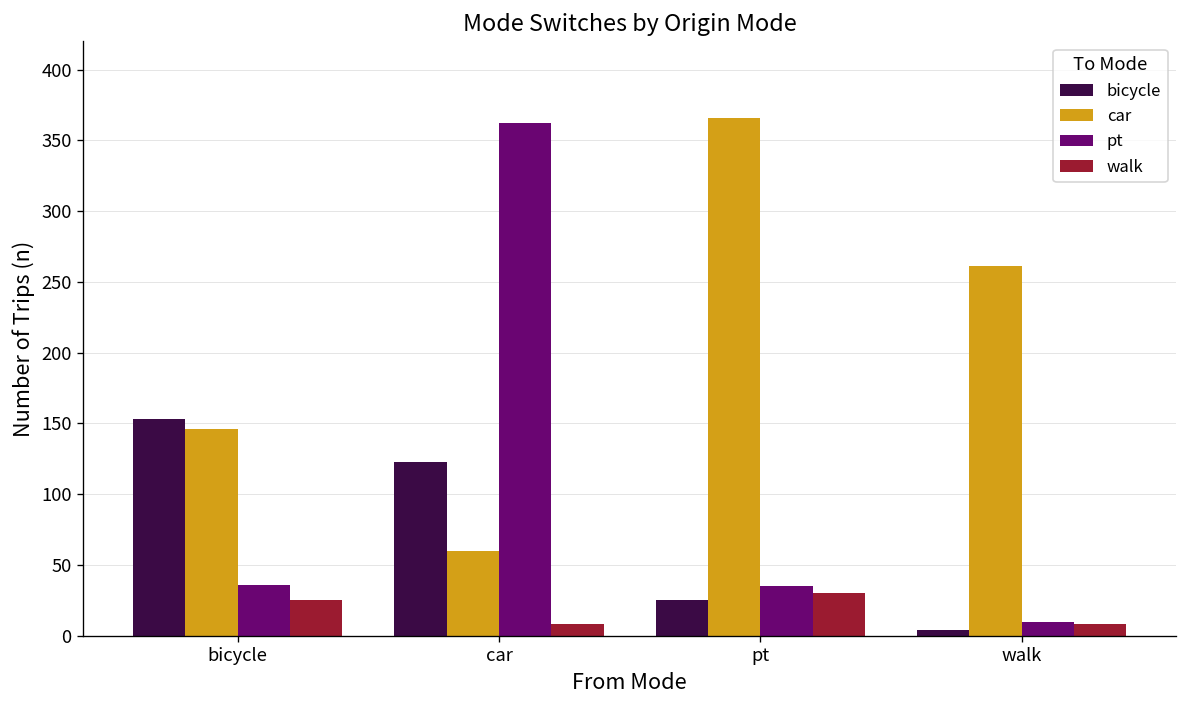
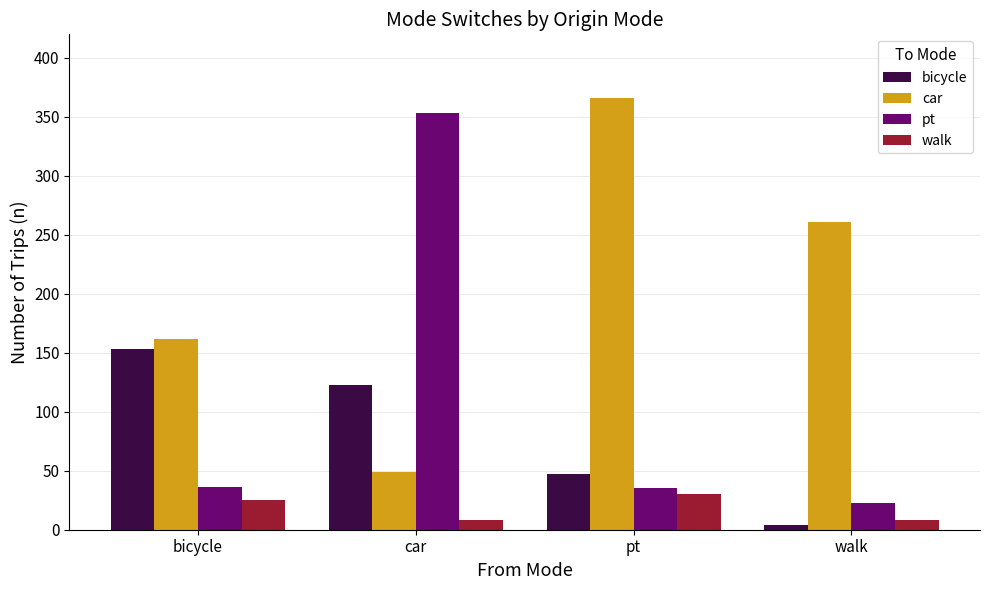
car, bicycle: 146 -> 162
car, car: 60 -> 49
pt, car: 362 -> 353
bicycle, pt: 25 -> 47
pt, walk: 10 -> 23
